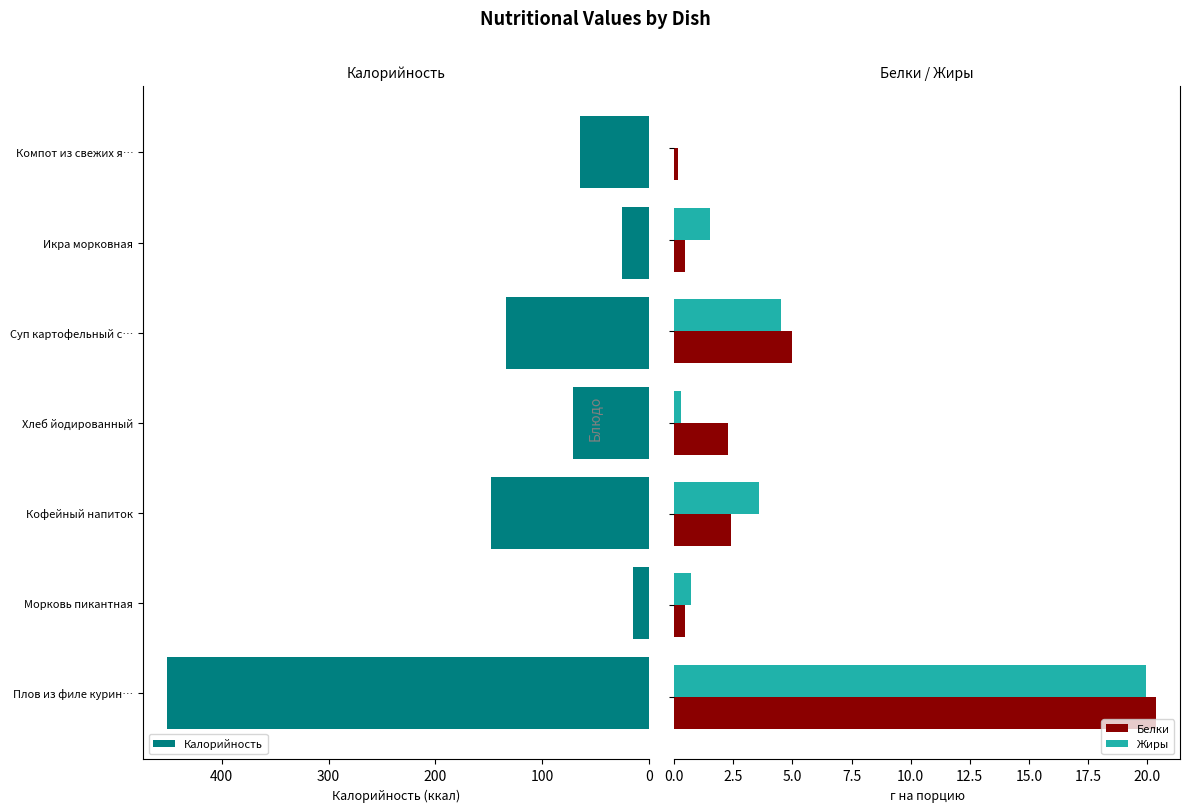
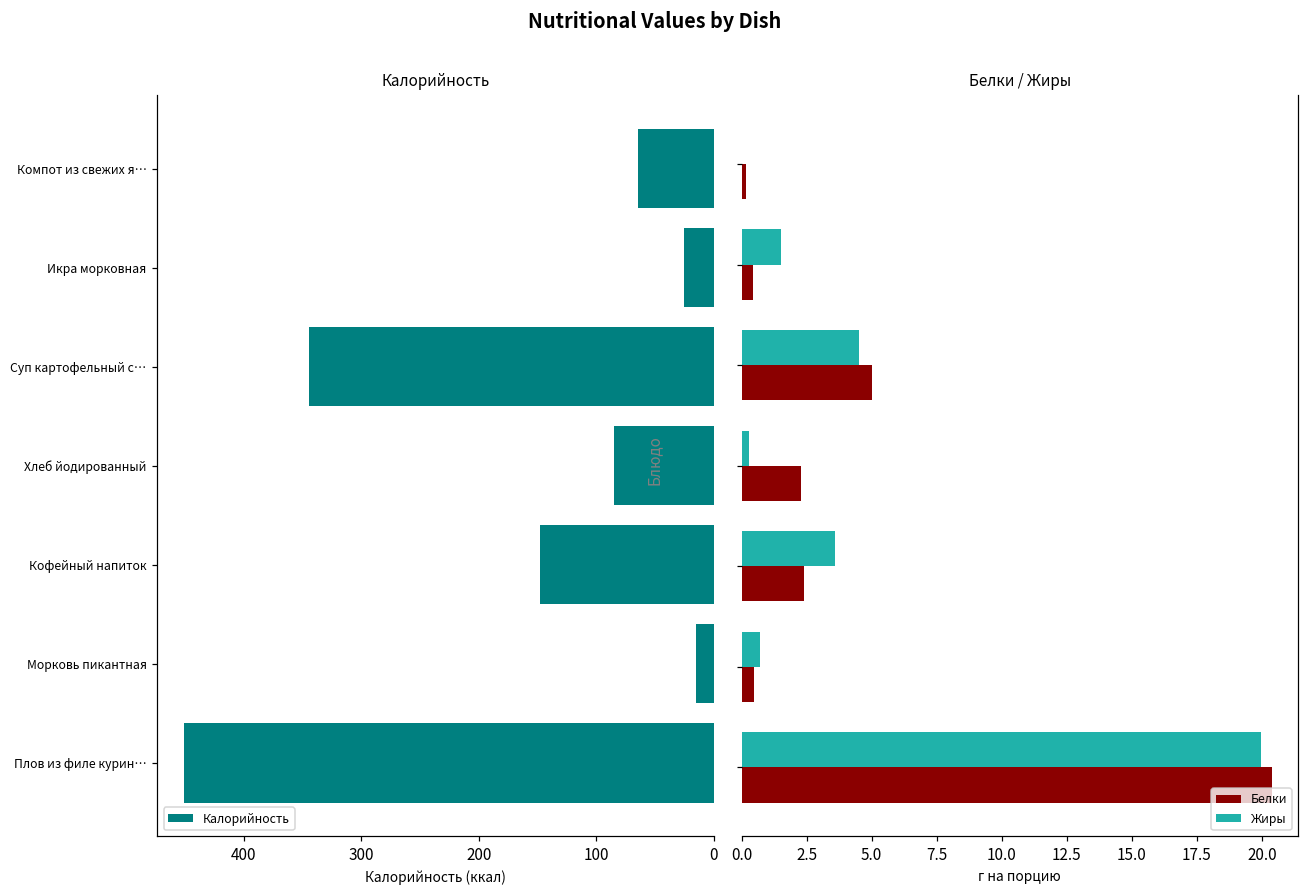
Калорийность, Суп картофельный с…: 134 -> 344
Калорийность, Хлеб йодированный: 71 -> 85
